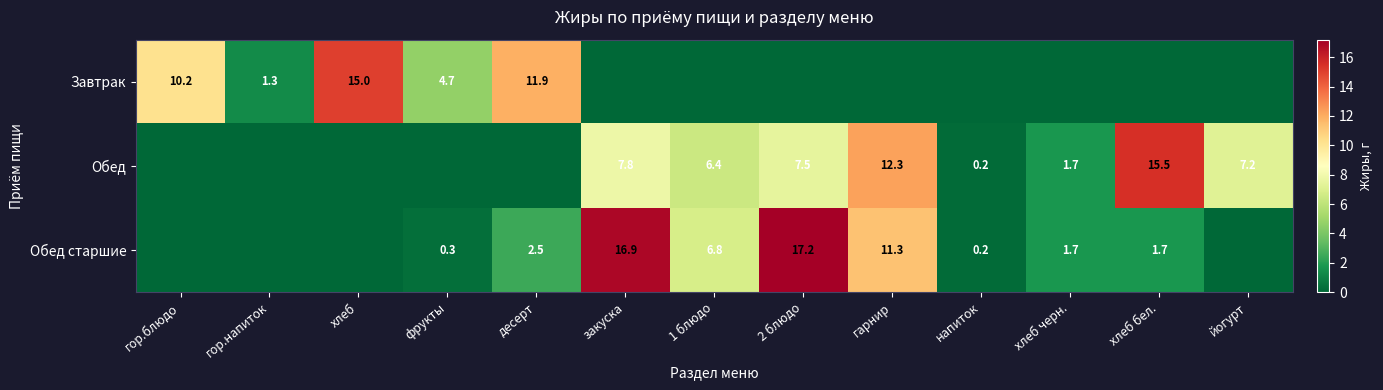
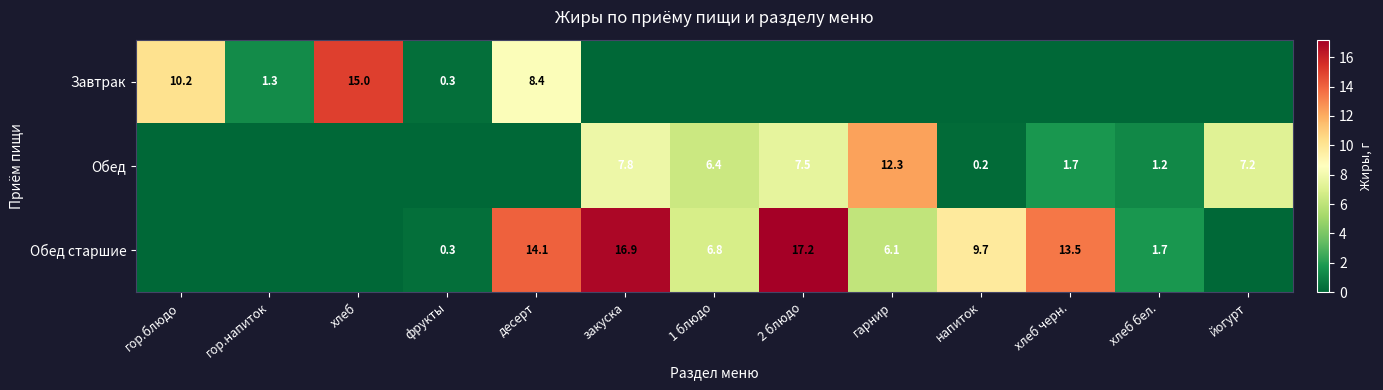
Завтрак, фрукты: 4.7 -> 0.3
Завтрак, десерт: 11.9 -> 8.4
Обед, хлеб бел.: 15.5 -> 1.2
Обед старшие, десерт: 2.5 -> 14.1
Обед старшие, гарнир: 11.3 -> 6.1
Обед старшие, напиток: 0.2 -> 9.7
Обед старшие, хлеб черн.: 1.7 -> 13.5
